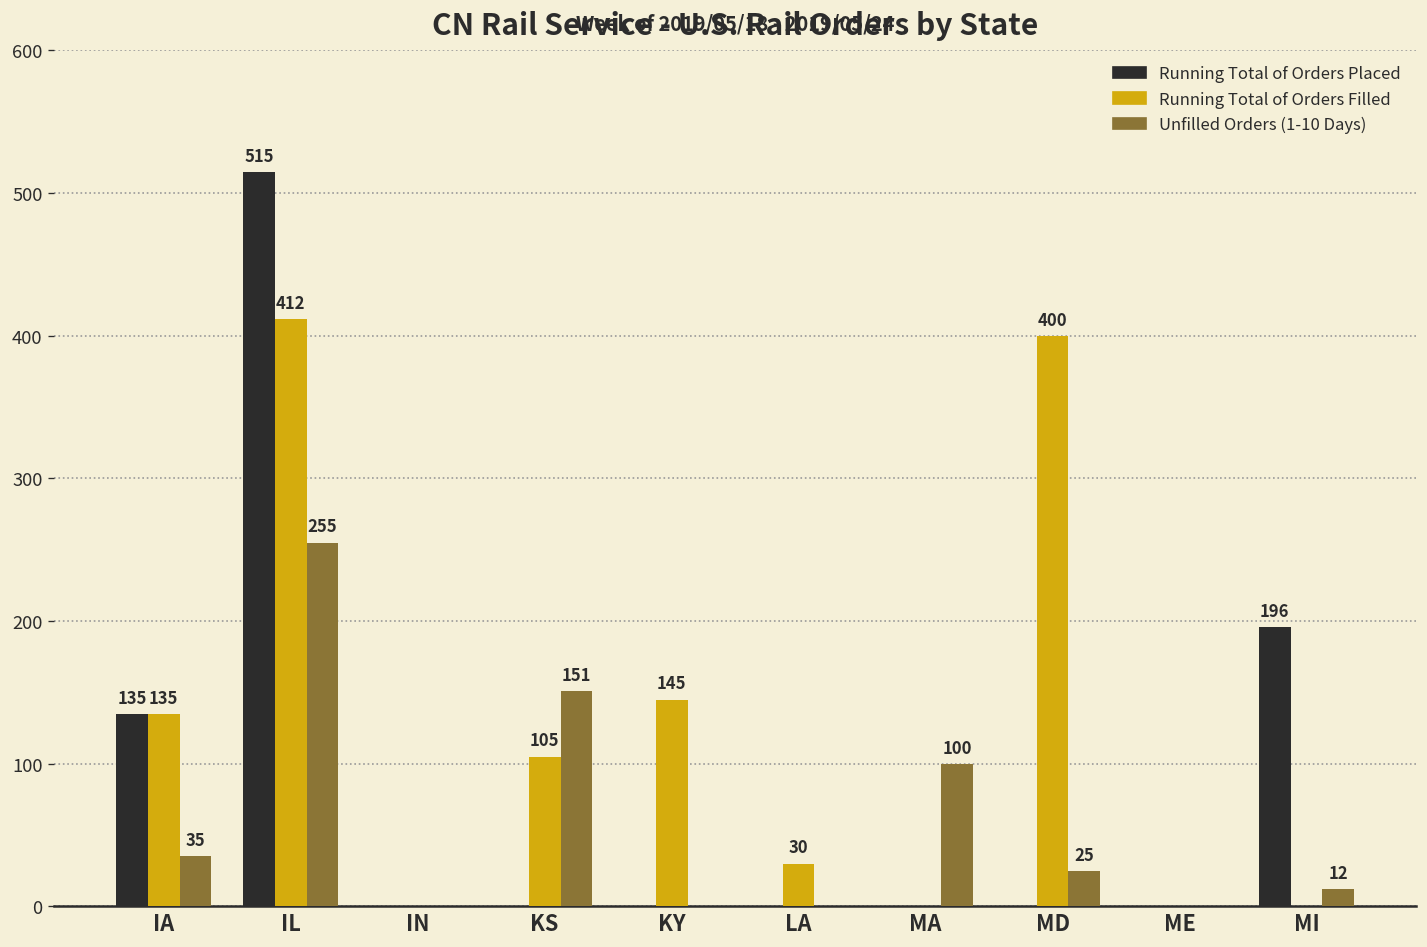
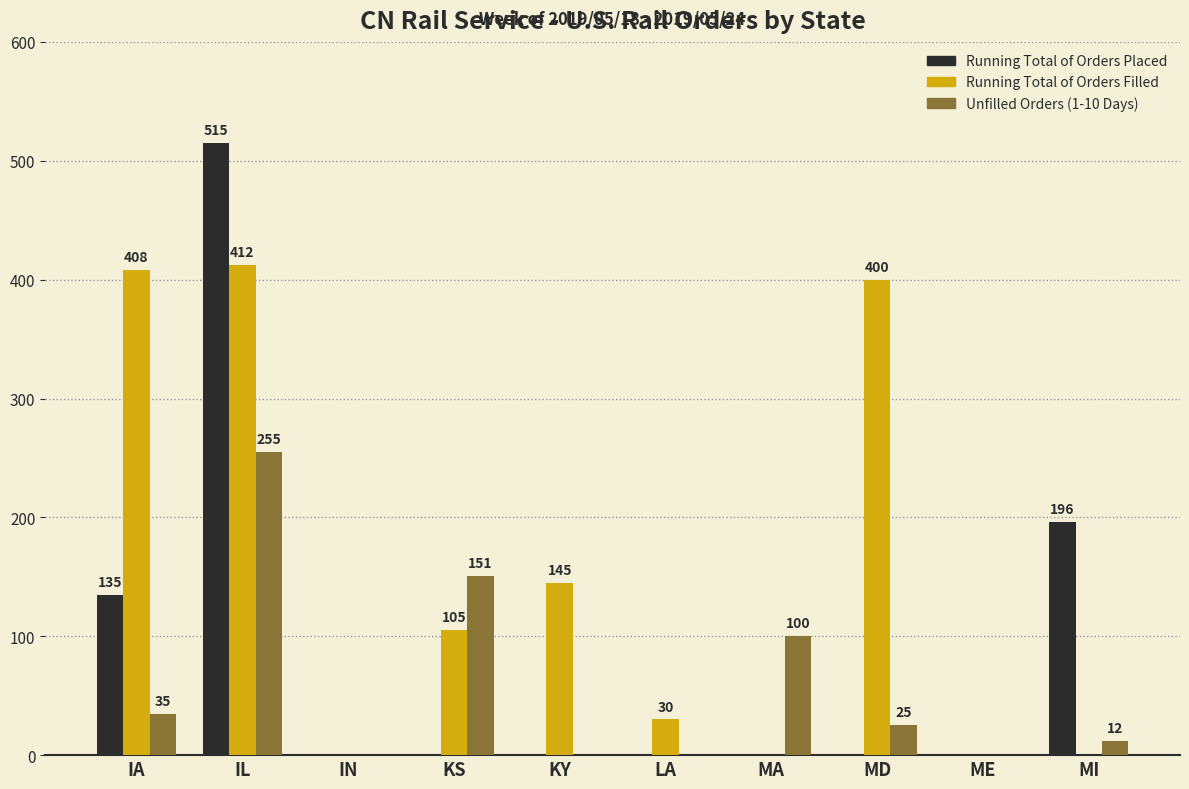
Running Total of Orders Filled, IA: 135 -> 408
